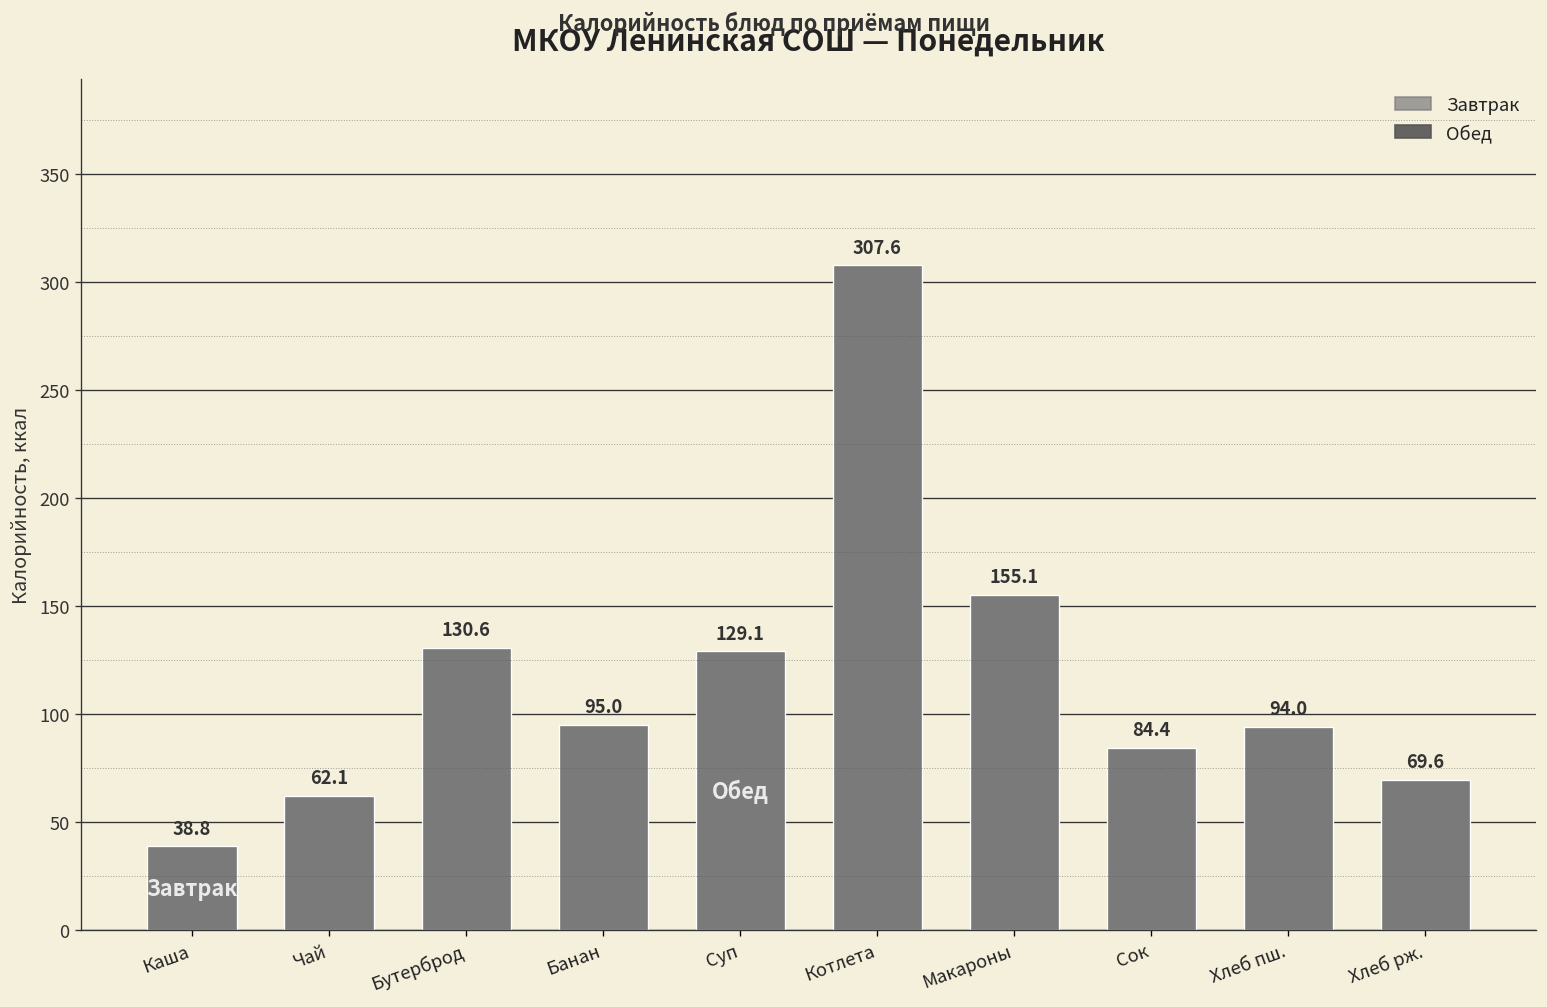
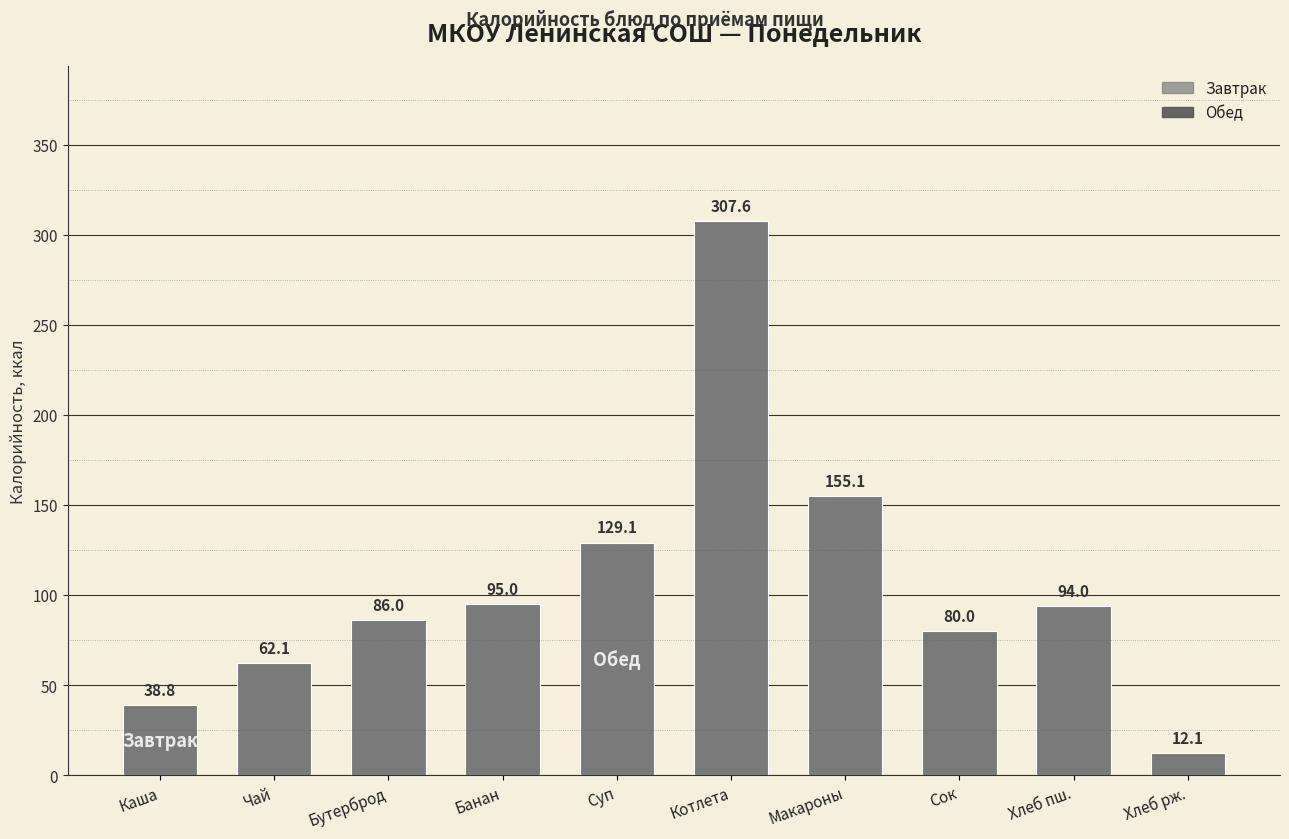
Бутерброд: 130.6 -> 86.0
Сок: 84.4 -> 80.0
Хлеб рж.: 69.6 -> 12.1
